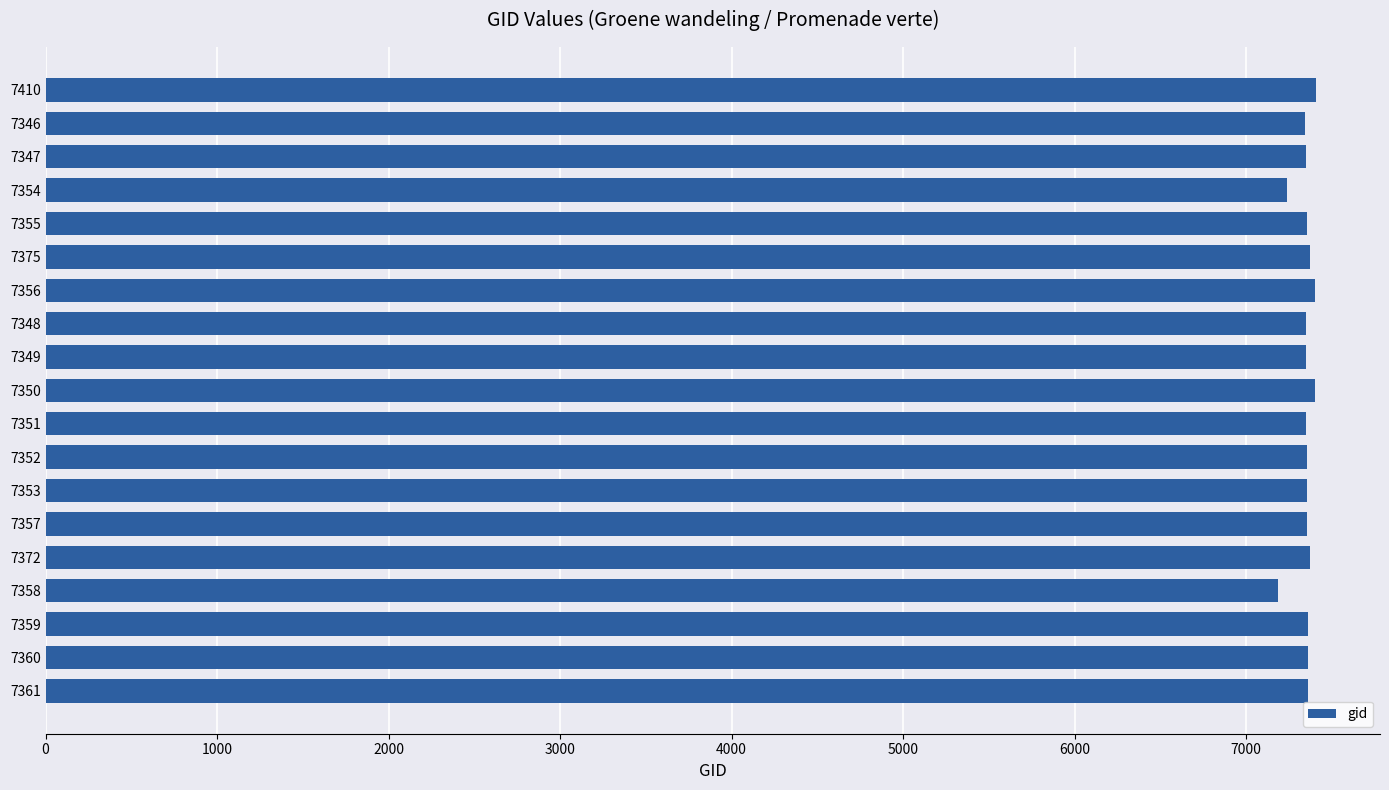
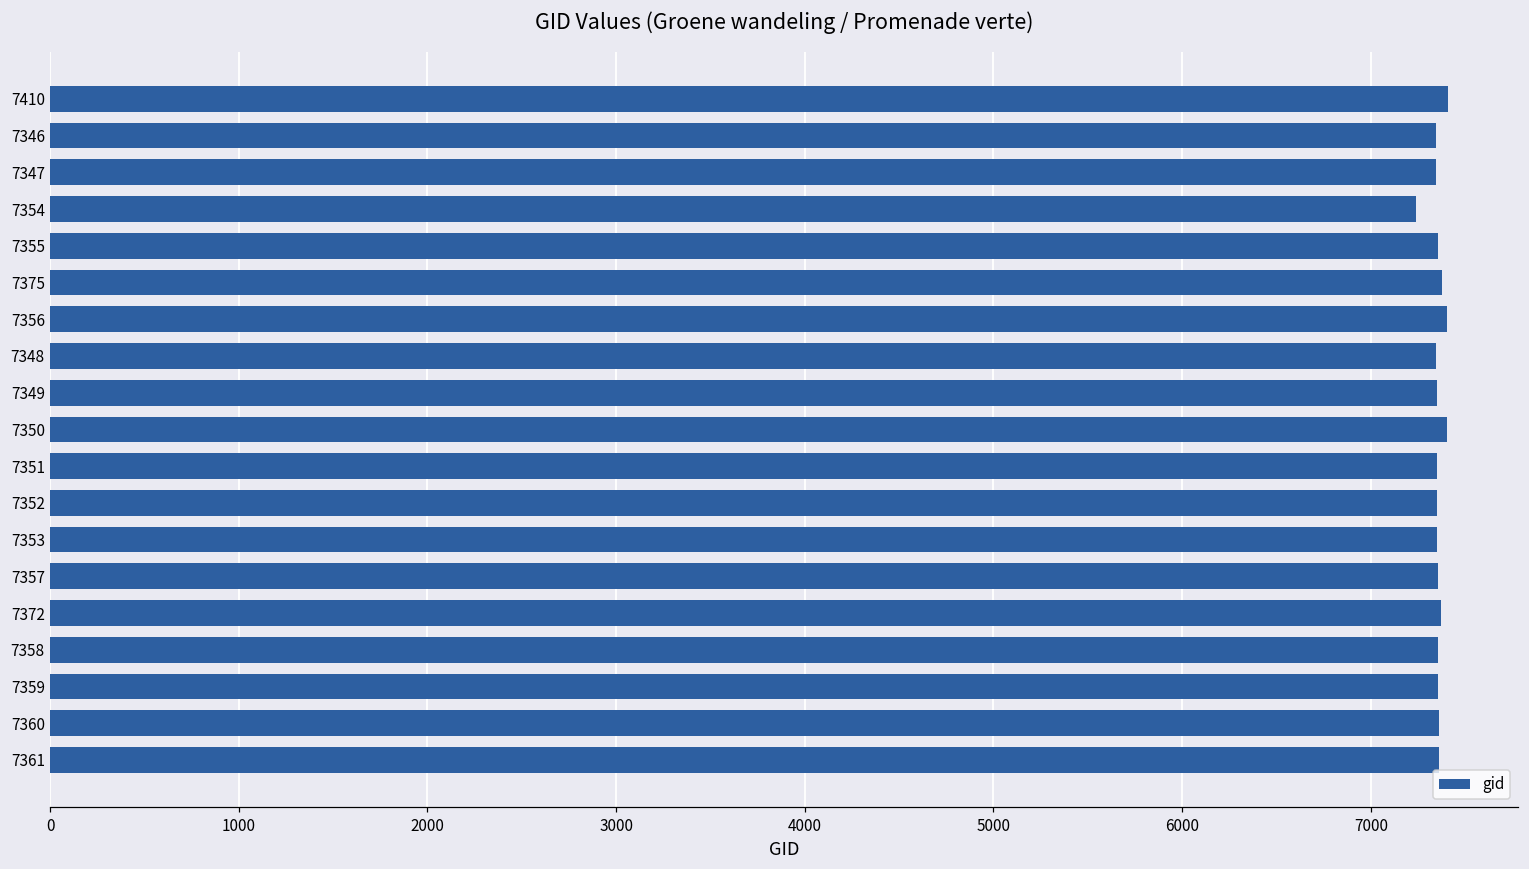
7358: 7190 -> 7360
